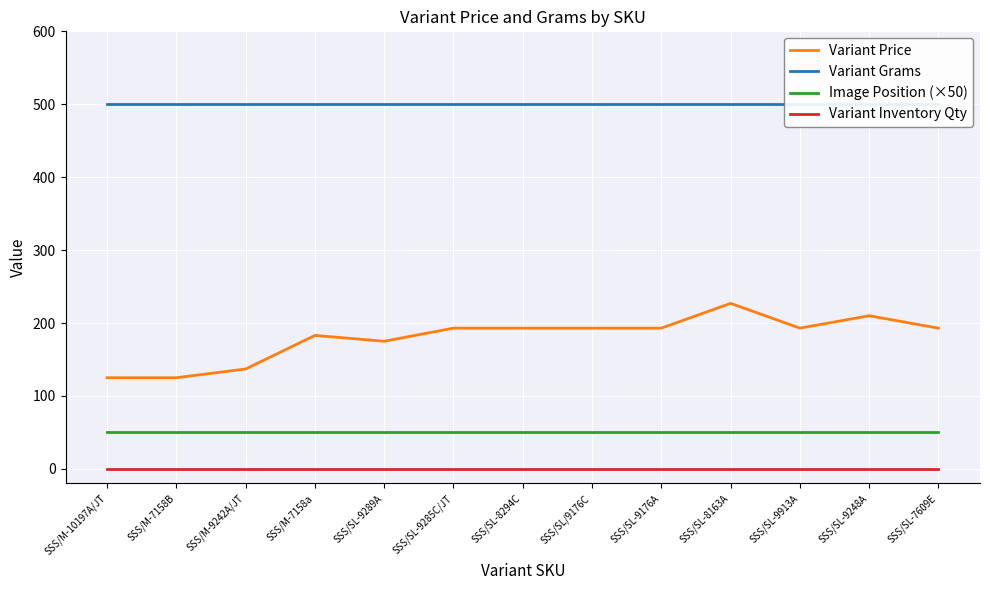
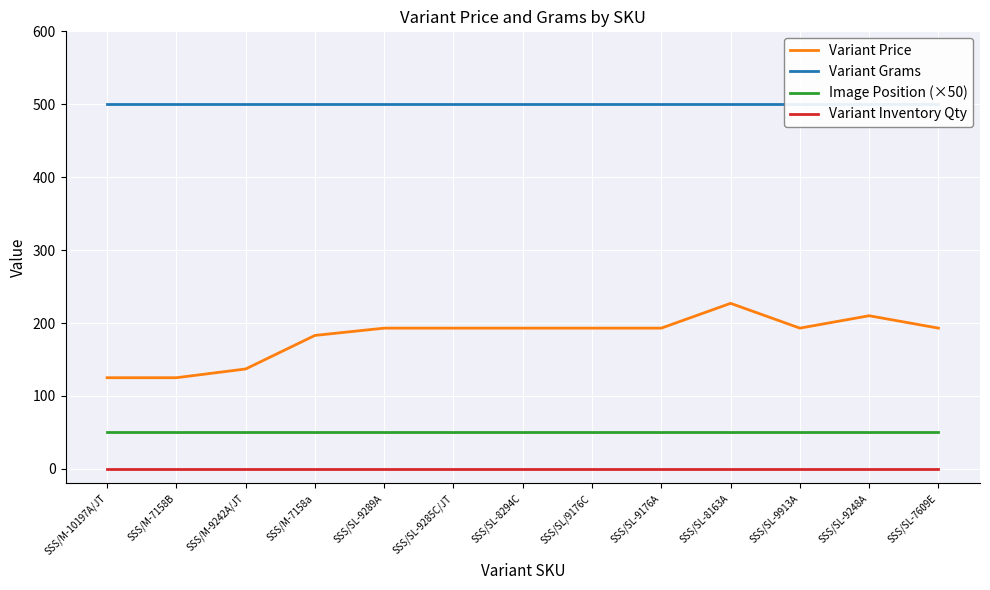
Variant Price, SSS/SL-9289A: 180 -> 190
